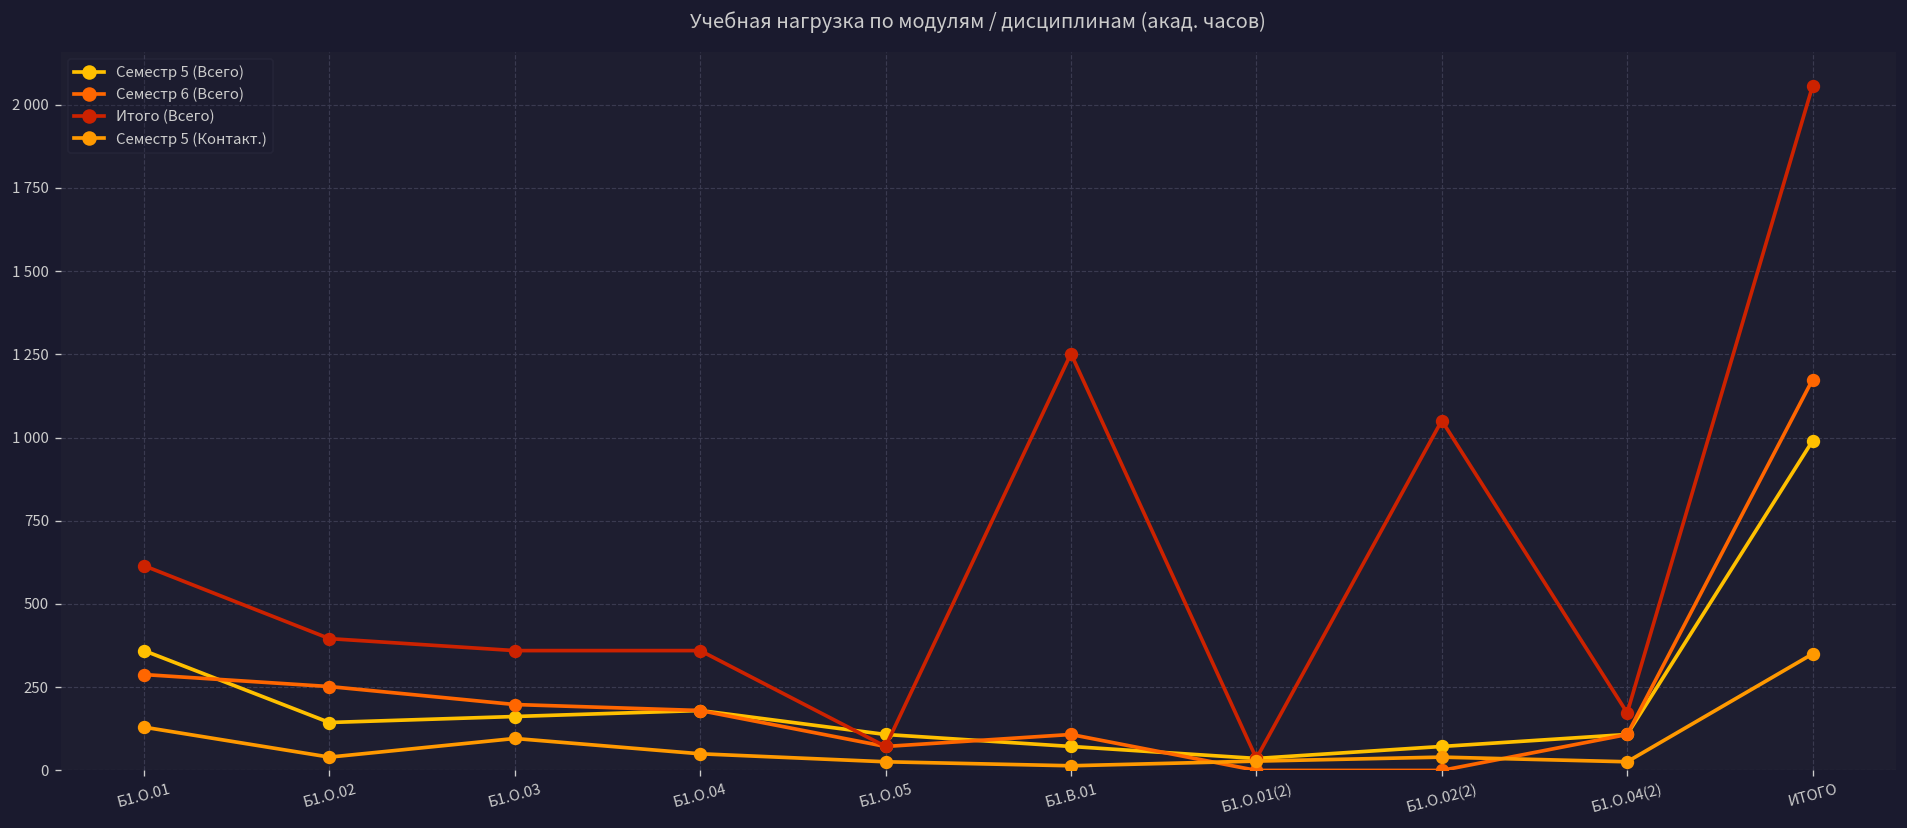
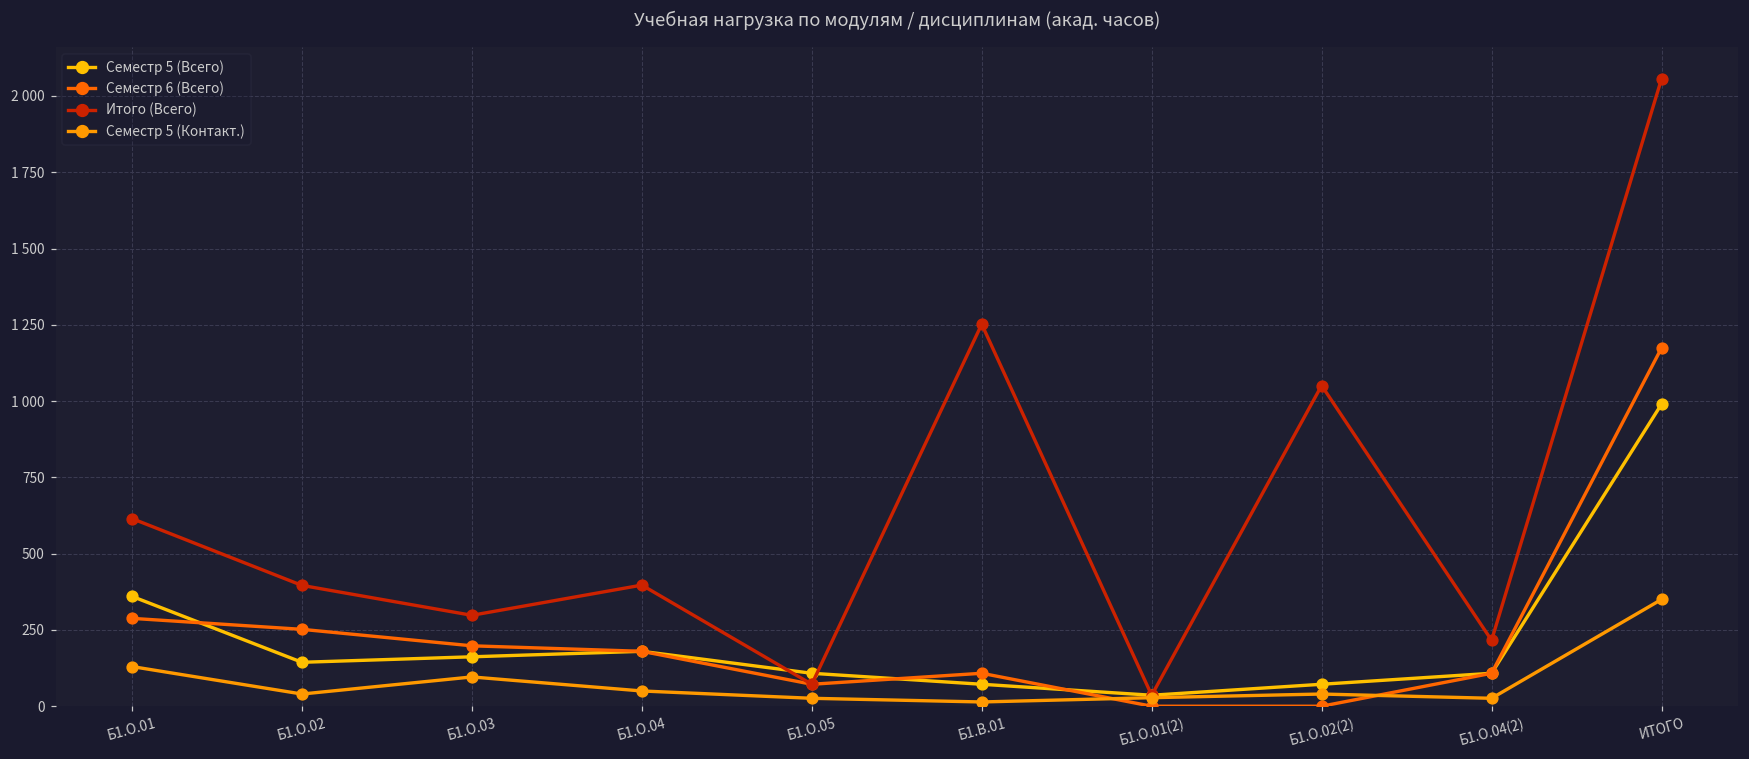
Итого (Всего), Б1.О.03: 360 -> 300
Итого (Всего), Б1.О.04: 360 -> 400
Итого (Всего), Б1.О.04(2): 170 -> 220
